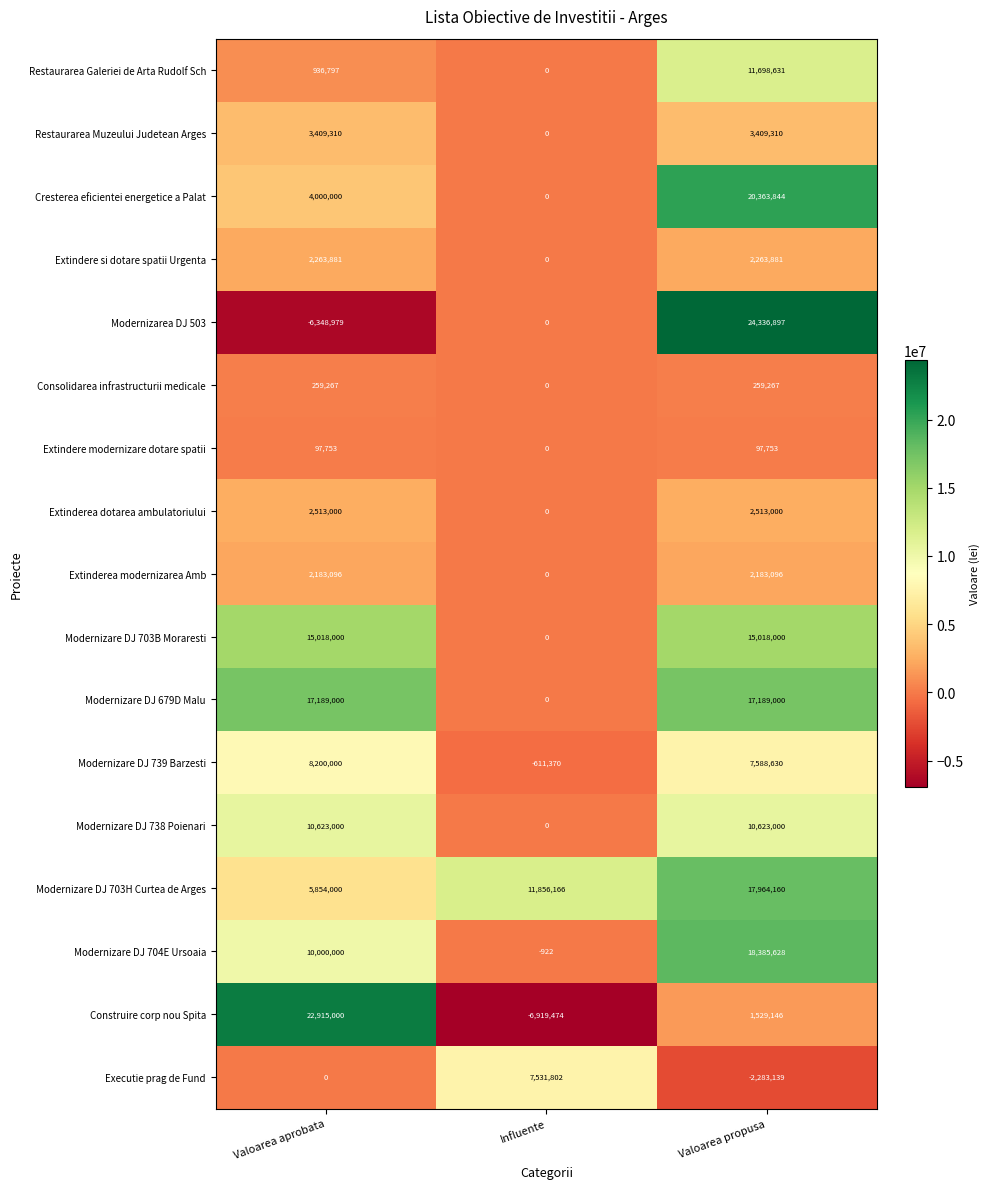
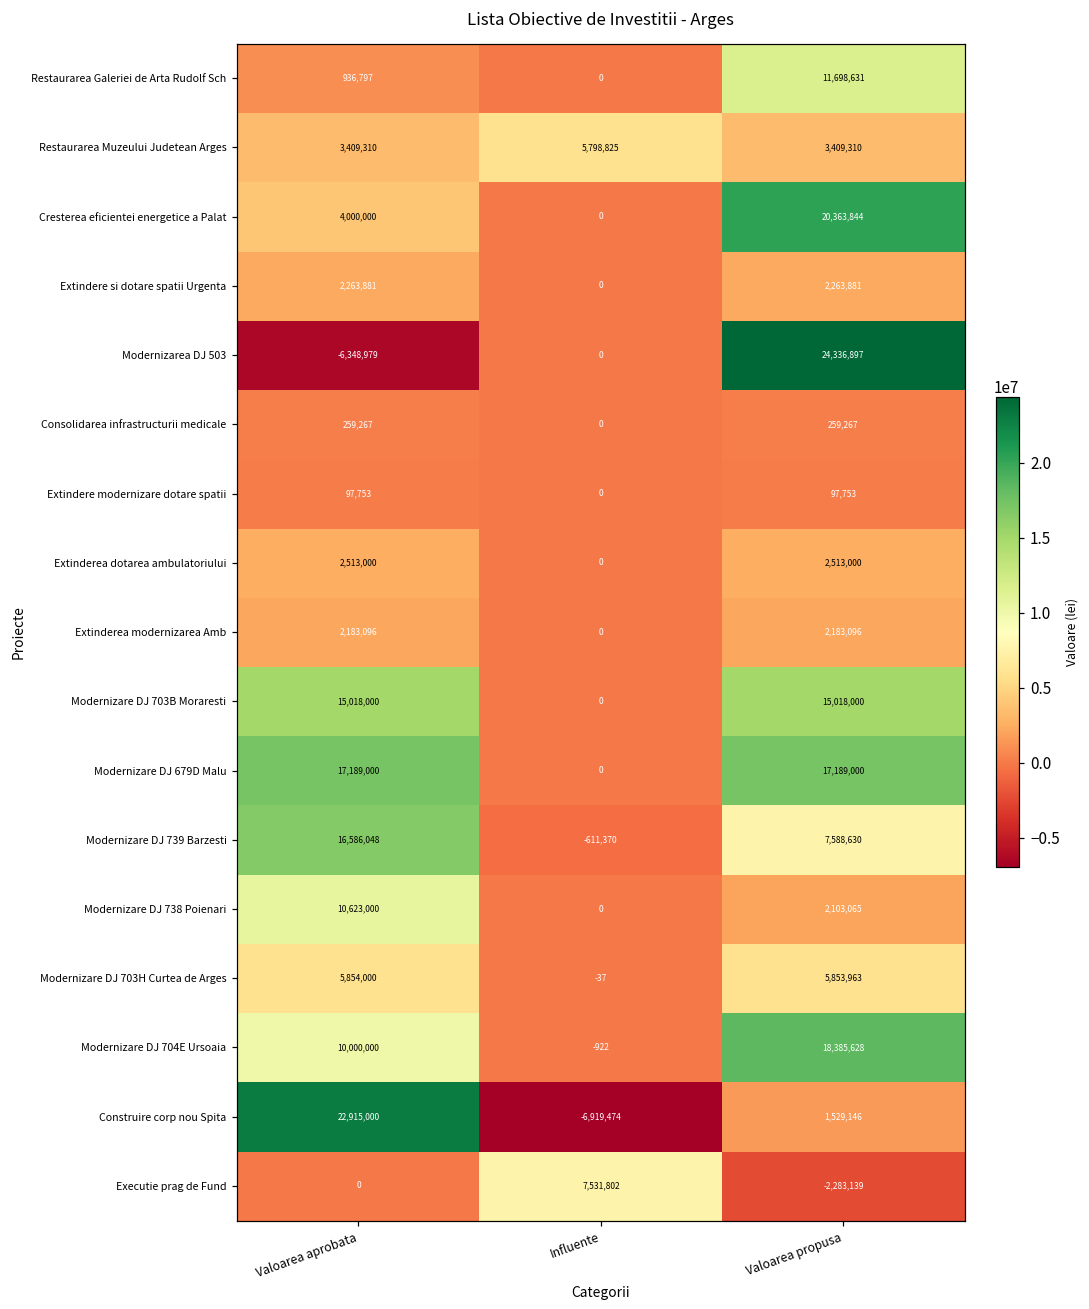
Restaurarea Muzeului Judetean Arges, Influente: 0 -> 5,798,825
Modernizare DJ 739 Barzesti, Valoarea aprobata: 8,200,000 -> 16,586,048
Modernizare DJ 738 Poienari, Valoarea propusa: 10,623,000 -> 2,103,065
Modernizare DJ 703H Curtea de Arges, Influente: 11,856,166 -> -37
Modernizare DJ 703H Curtea de Arges, Valoarea propusa: 17,964,160 -> 5,853,963
